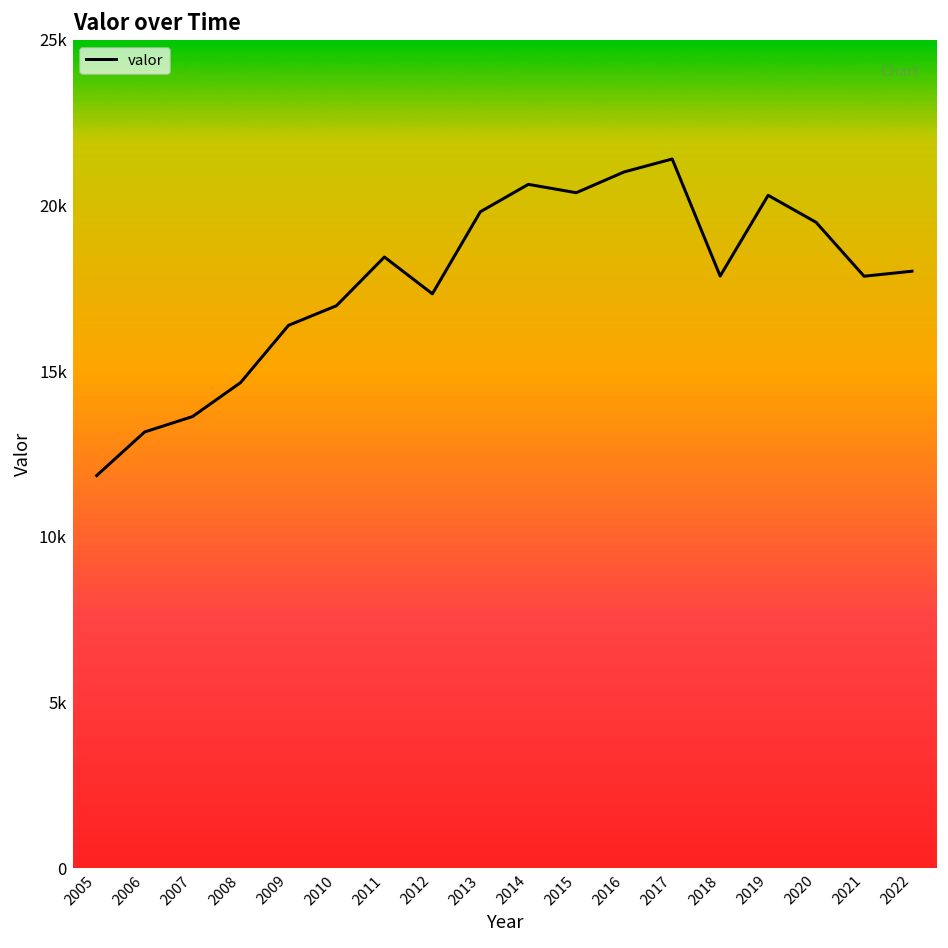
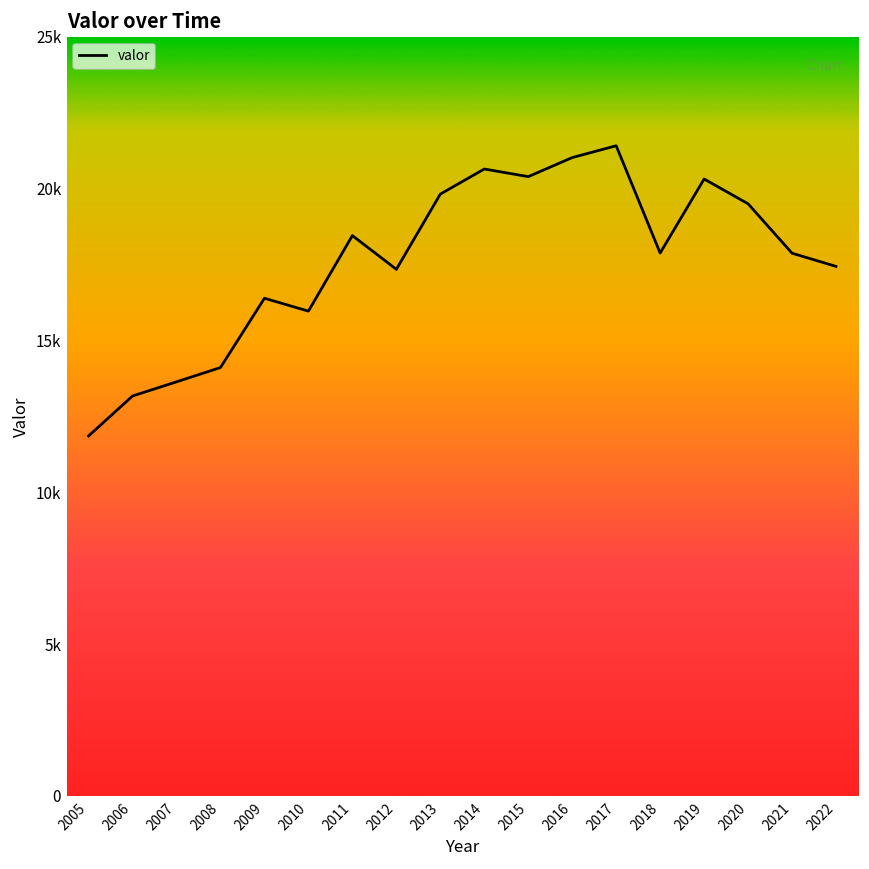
2008: 14700 -> 14100
2010: 17000 -> 16000
2022: 18000 -> 17400
